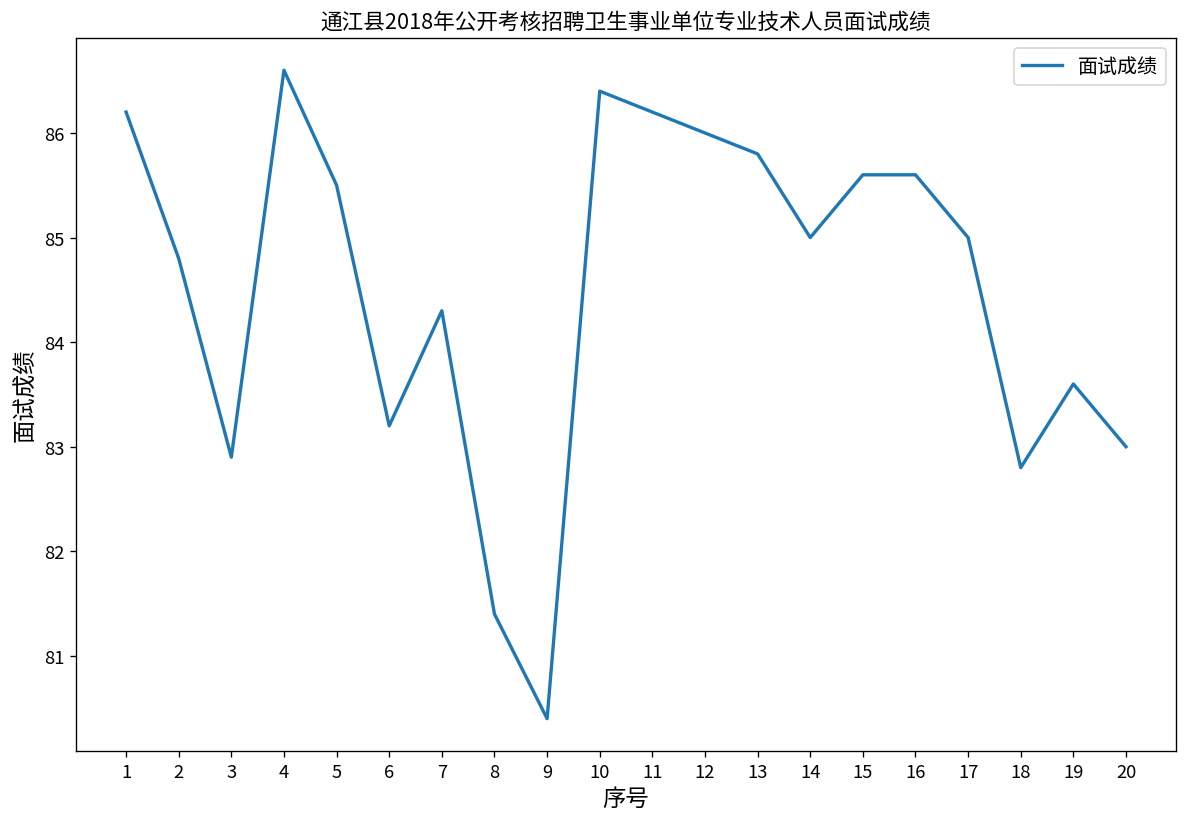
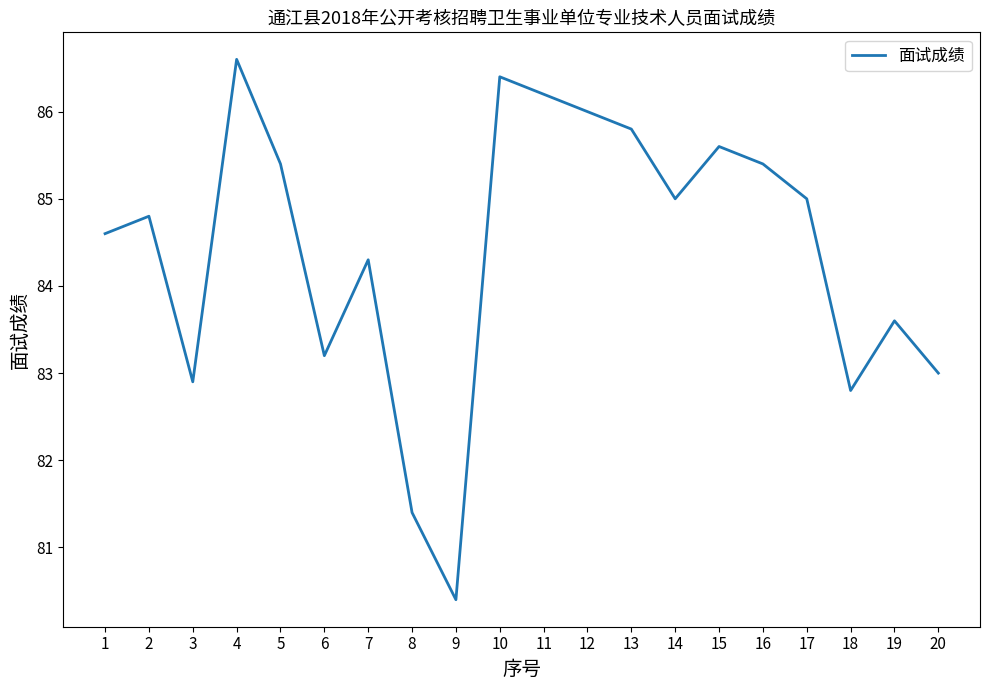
1: 86.2 -> 84.6
5: 85.5 -> 85.4
16: 85.6 -> 85.4
